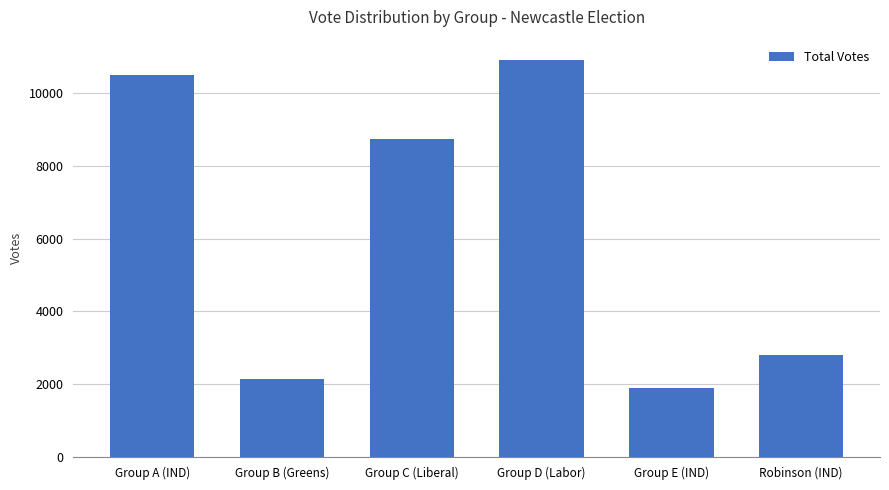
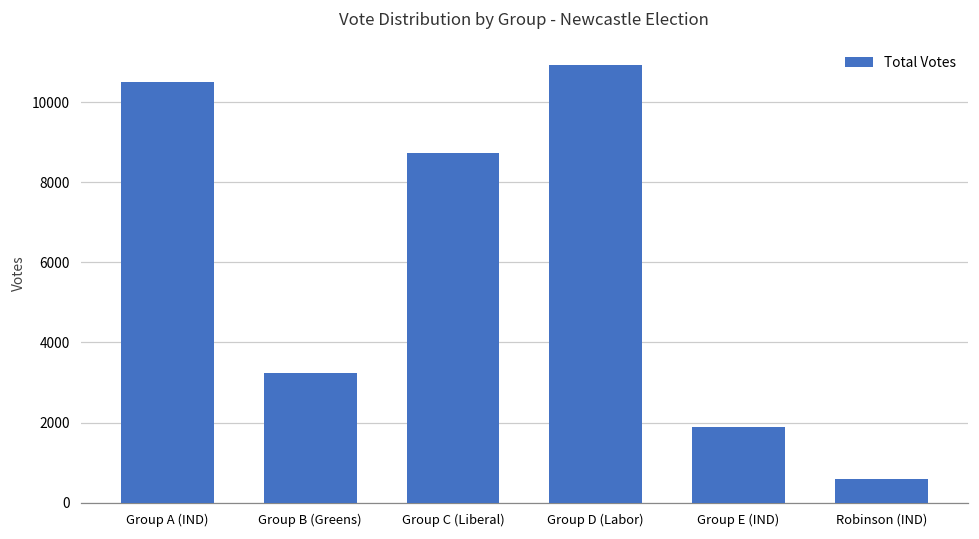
Group B (Greens): 2100 -> 3200
Robinson (IND): 2800 -> 600
